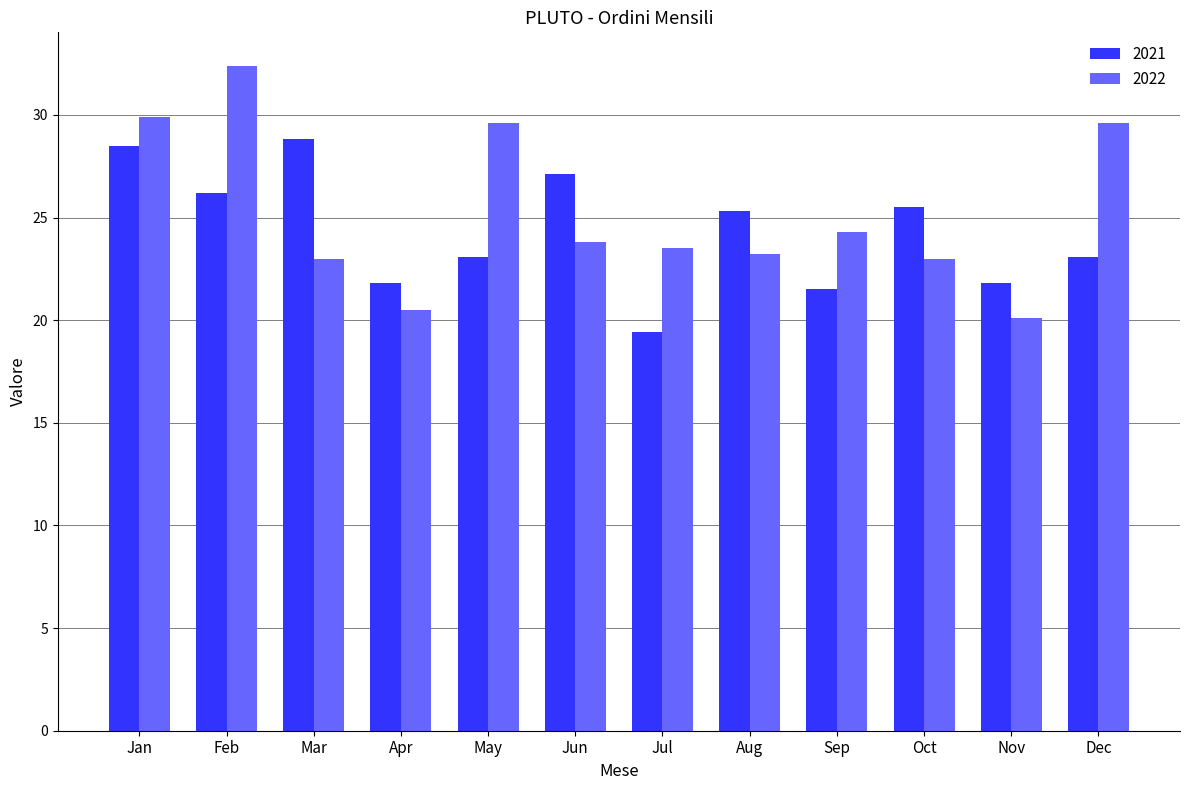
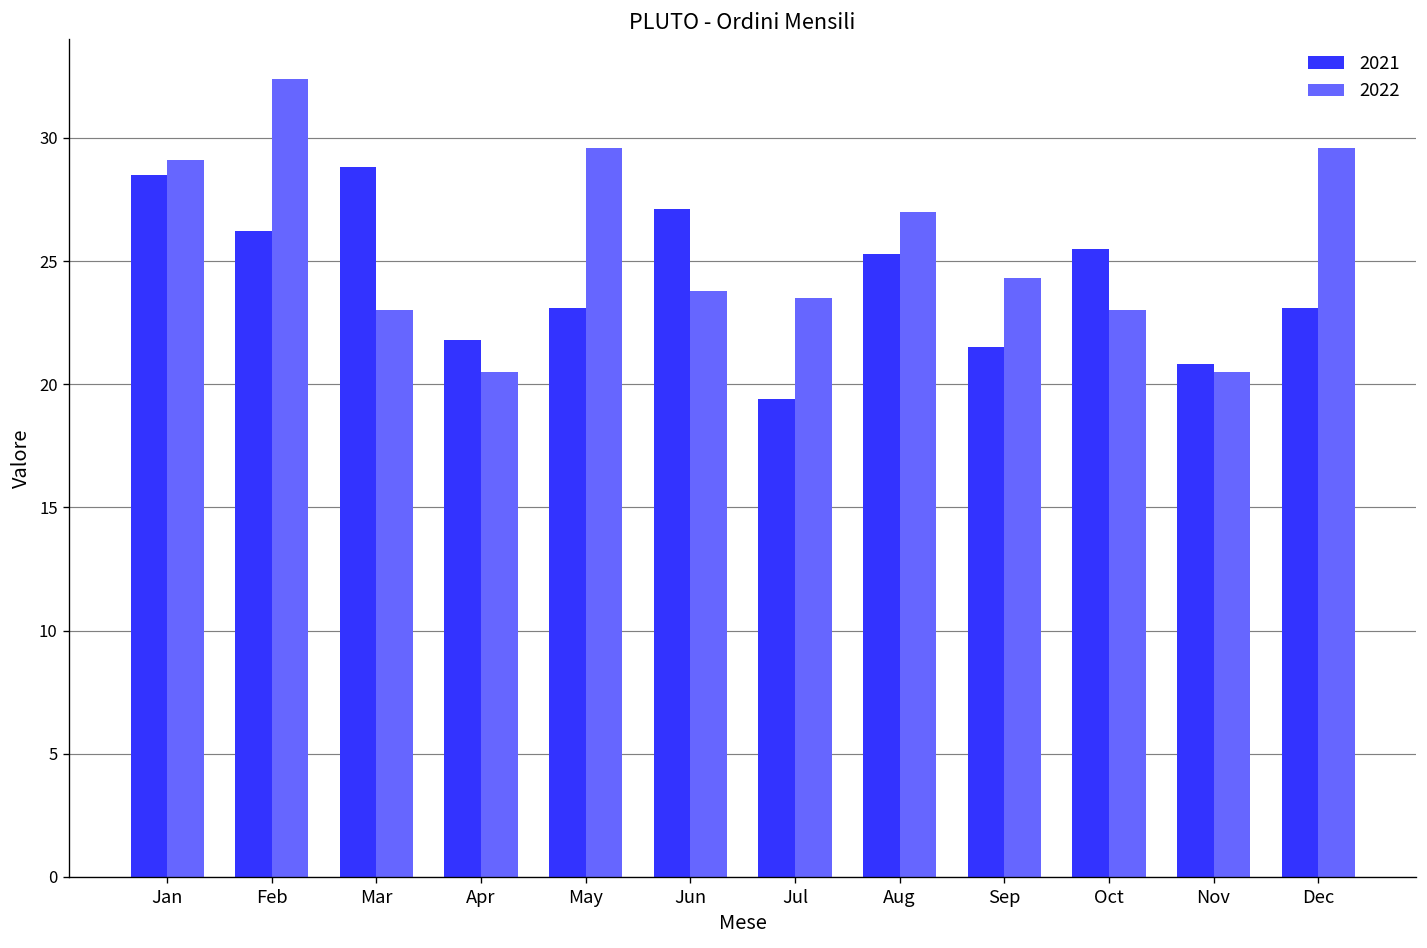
2022, Jan: 29.9 -> 29.1
2022, Aug: 23.2 -> 27.0
2021, Nov: 21.8 -> 20.8
2022, Nov: 20.1 -> 20.5
